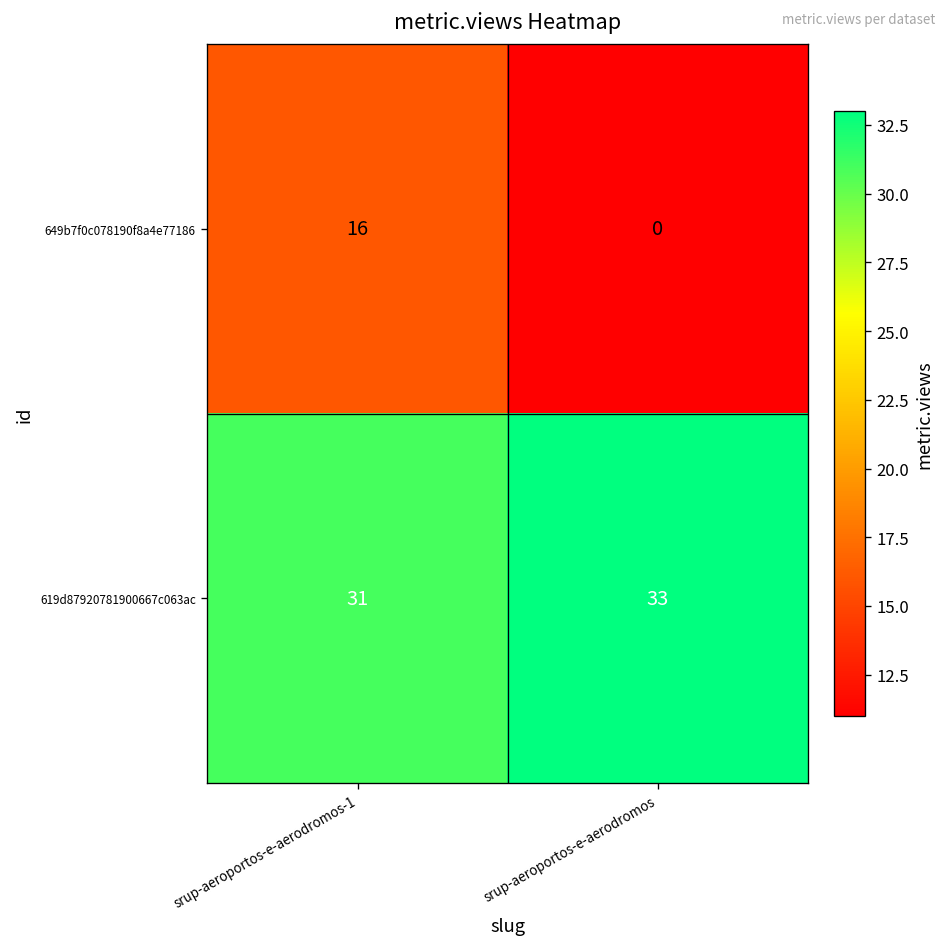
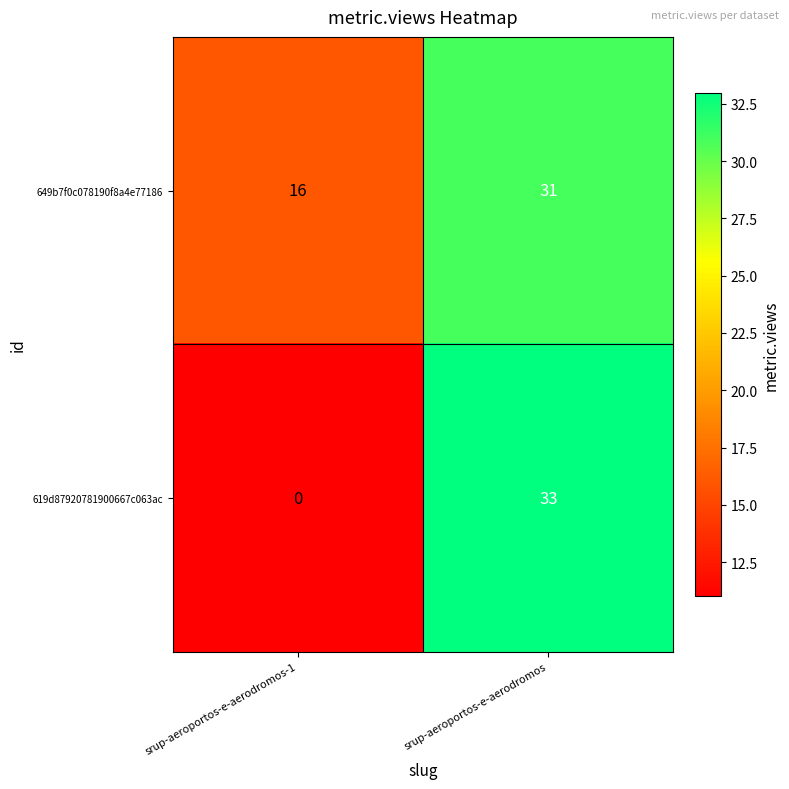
649b7f0c078190f8a4e77186, srup-aeroportos-e-aerodromos: 0 -> 31
619d87920781900667c063ac, srup-aeroportos-e-aerodromos-1: 31 -> 0
